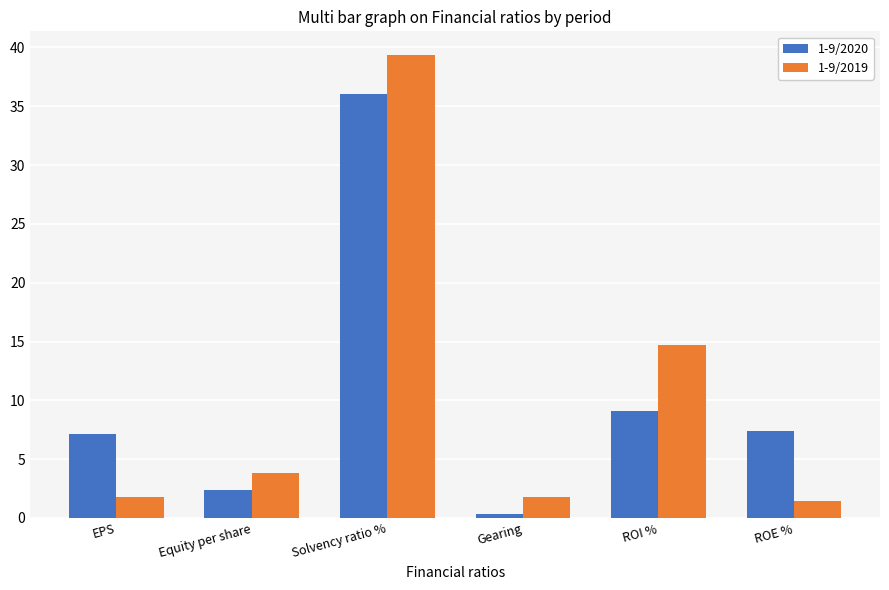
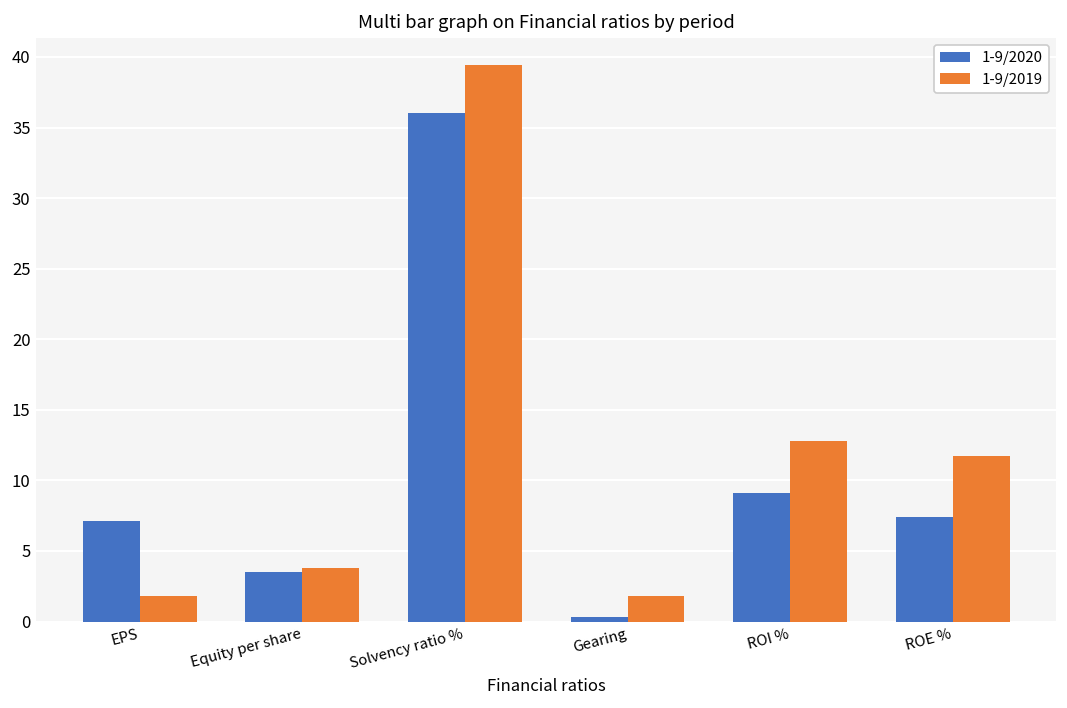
1-9/2020, Equity per share: 2.3 -> 3.5
1-9/2019, ROI %: 14.7 -> 12.8
1-9/2019, ROE %: 1.4 -> 11.7
